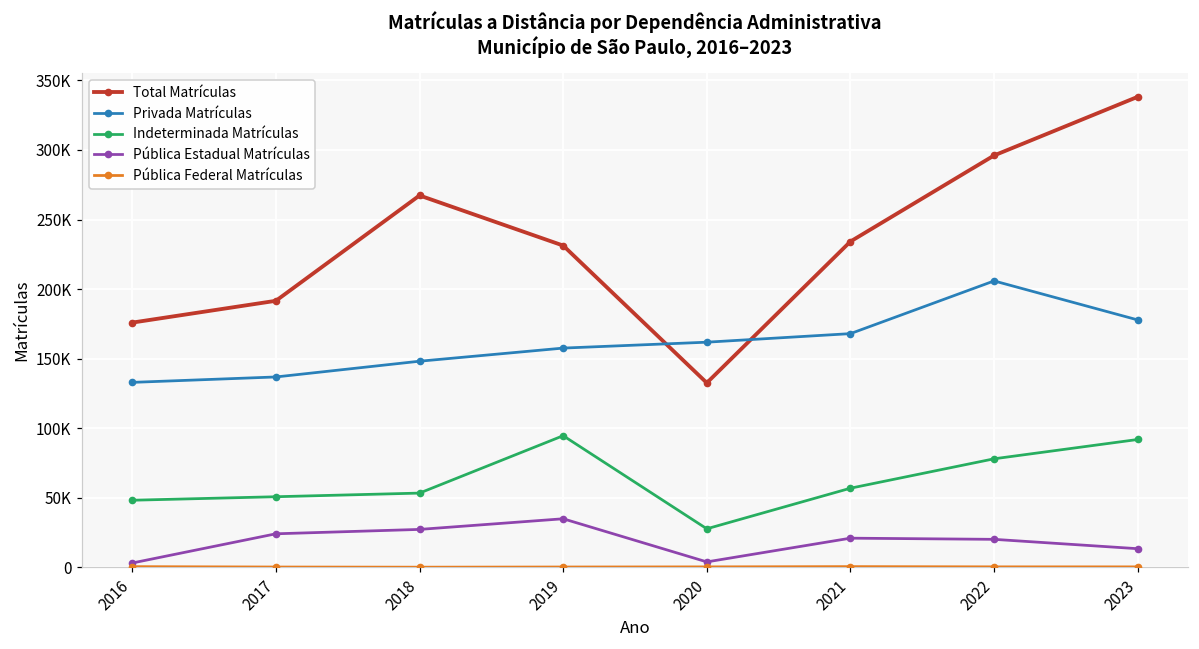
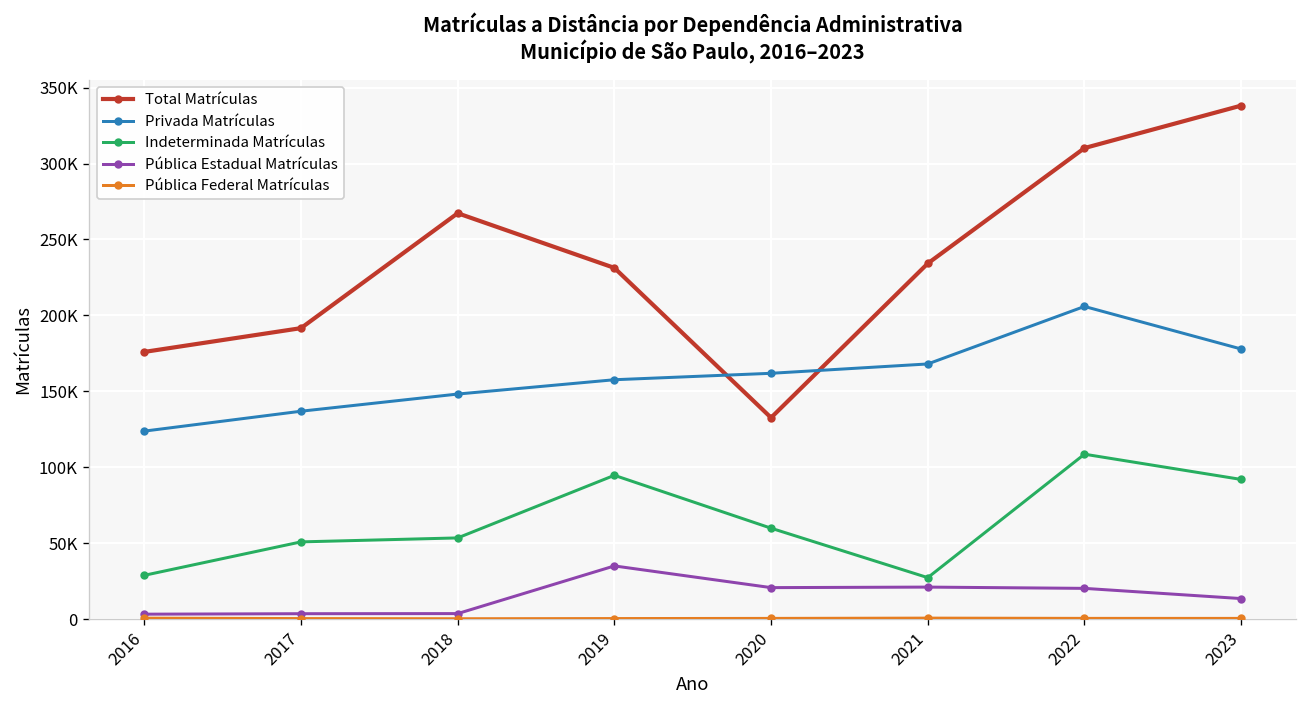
Privada Matrículas, 2016: 133000 -> 124000
Indeterminada Matrículas, 2016: 48000 -> 29000
Pública Estadual Matrículas, 2017: 24000 -> 4000
Pública Estadual Matrículas, 2018: 27000 -> 4000
Indeterminada Matrículas, 2020: 28000 -> 60000
Pública Estadual Matrículas, 2020: 4000 -> 21000
Indeterminada Matrículas, 2021: 57000 -> 27000
Total Matrículas, 2022: 296000 -> 310000
Indeterminada Matrículas, 2022: 78000 -> 109000
